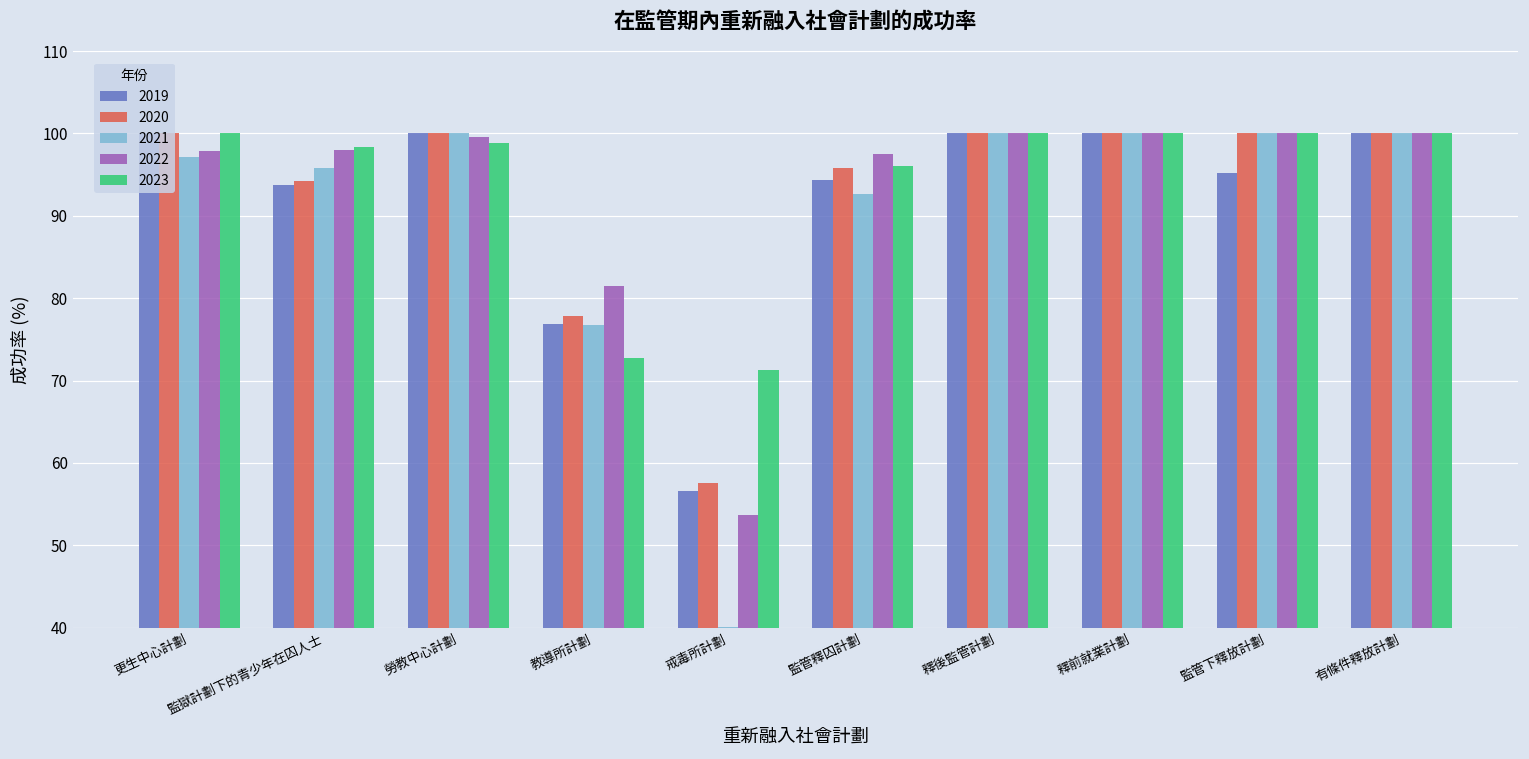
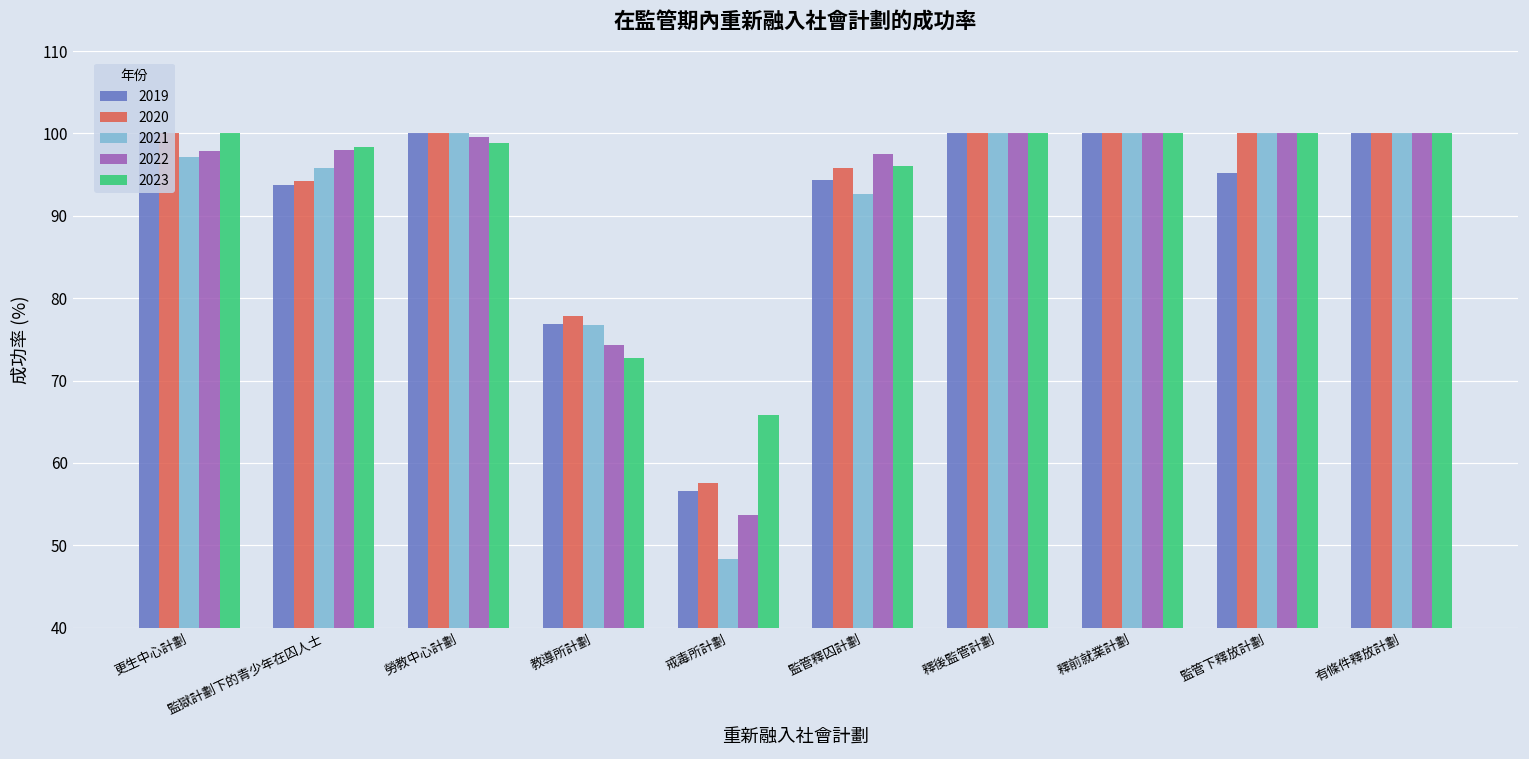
2022, 教導所計劃: 82 -> 74
2021, 戒毒所計劃: 40 -> 48
2023, 戒毒所計劃: 71 -> 66
